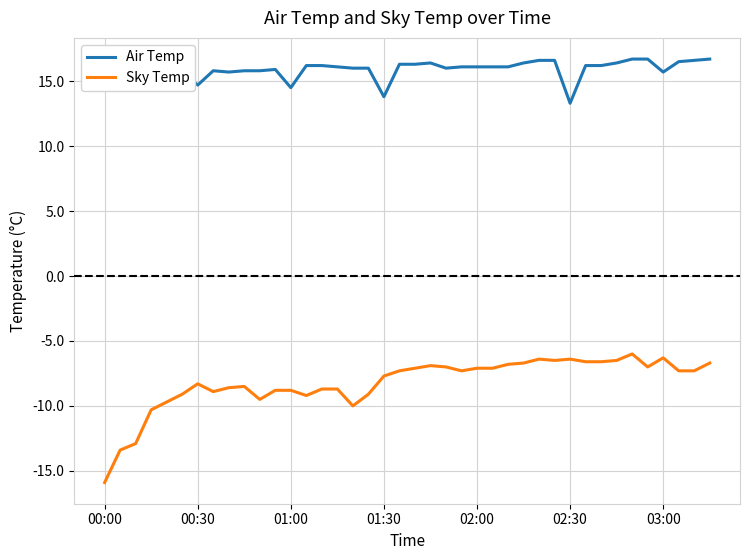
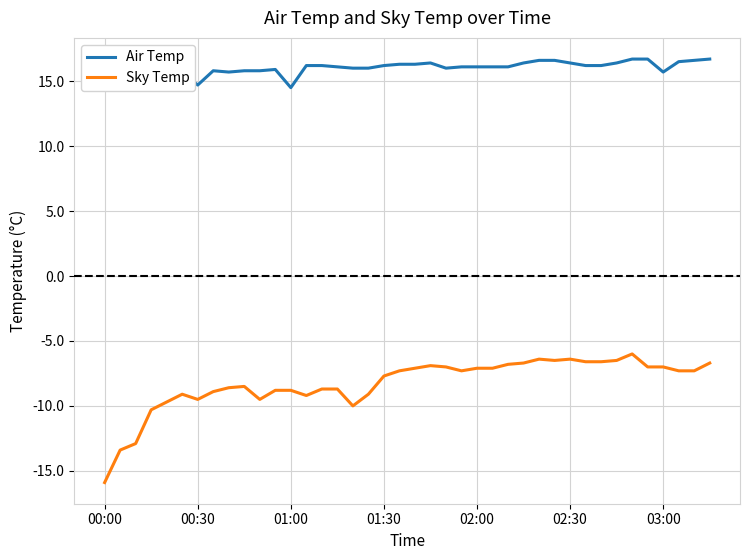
Sky Temp, 00:30: -8.3 -> -9.5
Air Temp, 01:30: 13.8 -> 16.2
Air Temp, 02:30: 13.3 -> 16.4
Sky Temp, 03:00: -6.3 -> -7.0
